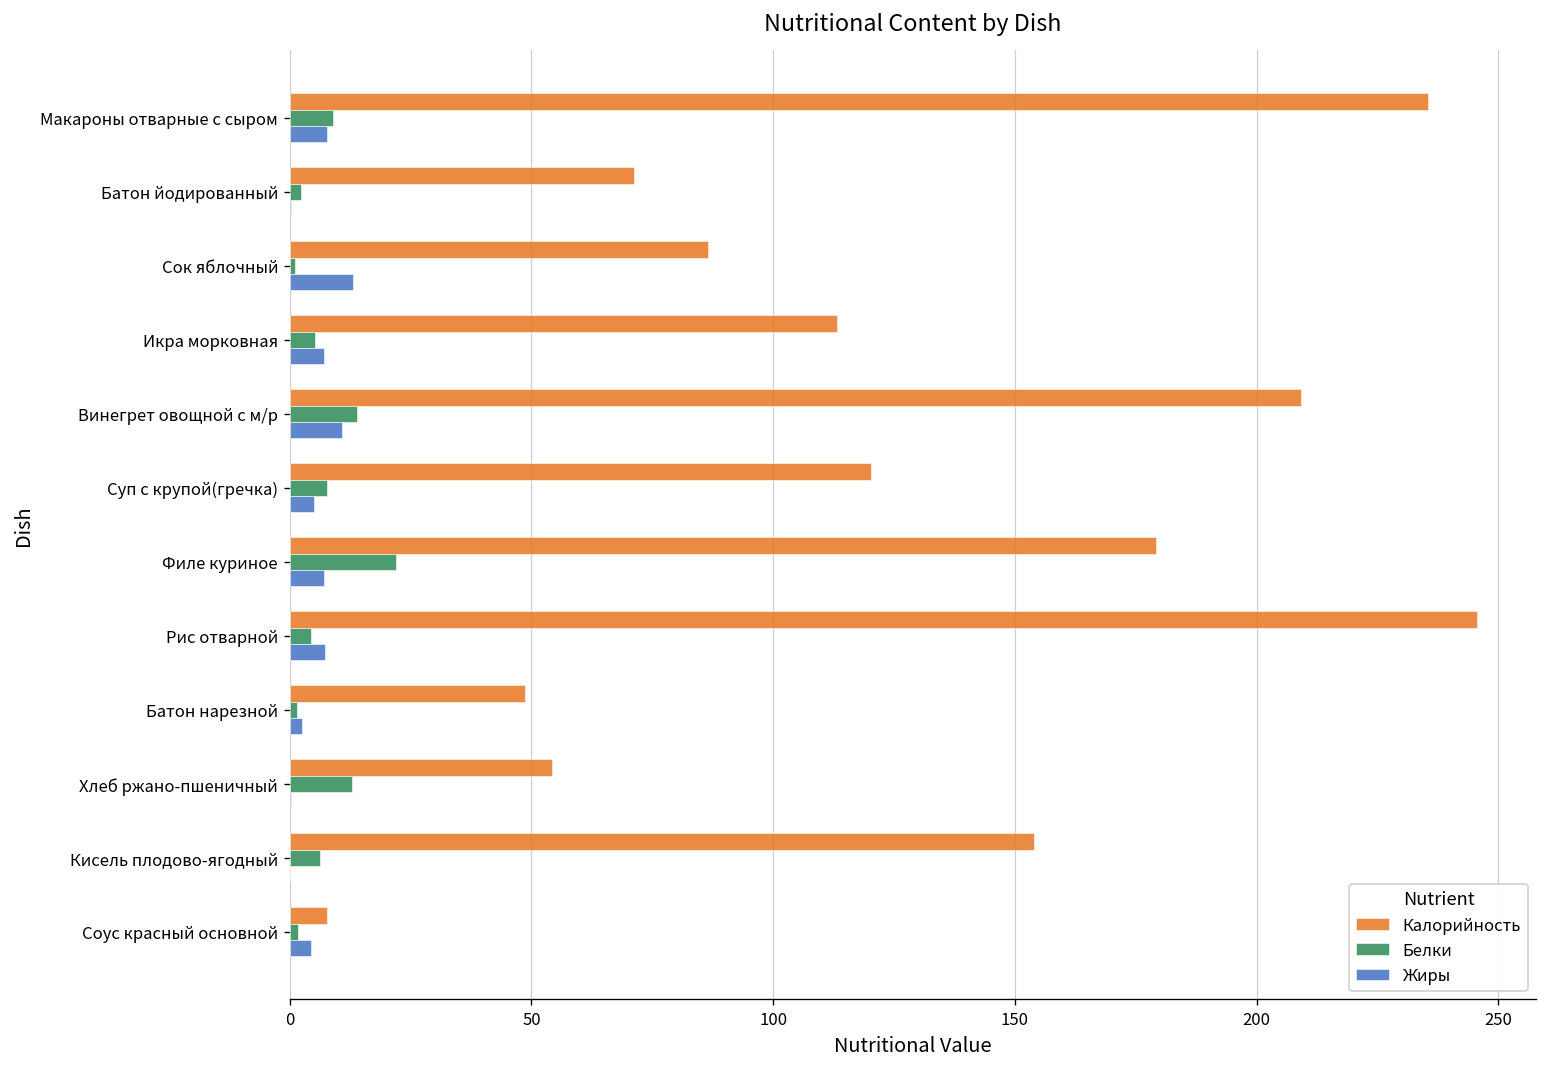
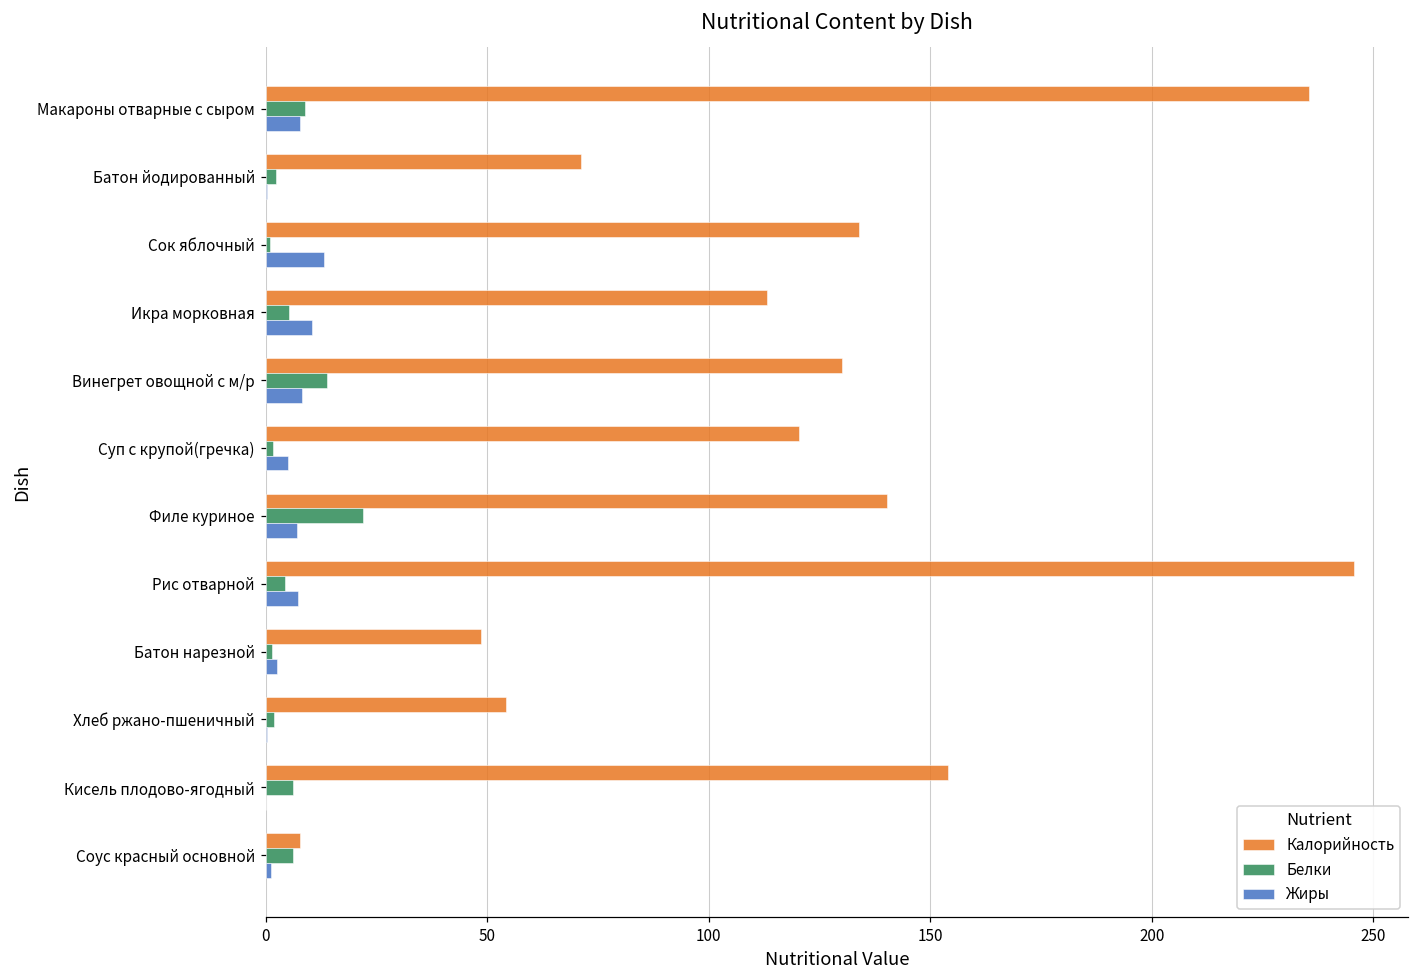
Калорийность, Сок яблочный: 87 -> 134
Жиры, Икра морковная: 7 -> 10
Калорийность, Винегрет овощной с м/р: 209 -> 130
Жиры, Винегрет овощной с м/р: 11 -> 8
Белки, Суп с крупой(гречка): 8 -> 2
Калорийность, Филе куриное: 179 -> 140
Белки, Хлеб ржано-пшеничный: 13 -> 2
Белки, Соус красный основной: 2 -> 6
Жиры, Соус красный основной: 4 -> 1
